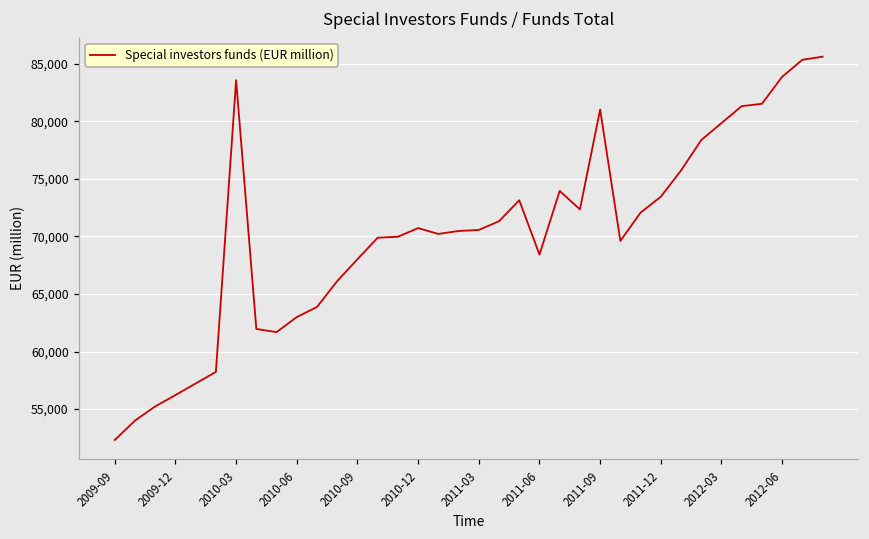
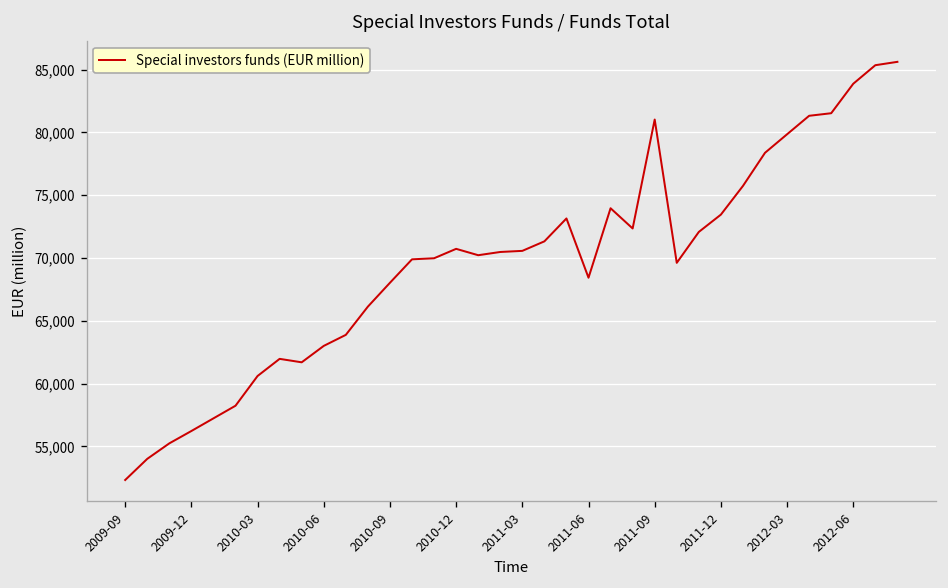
2010-03: 83,600 -> 60,600
